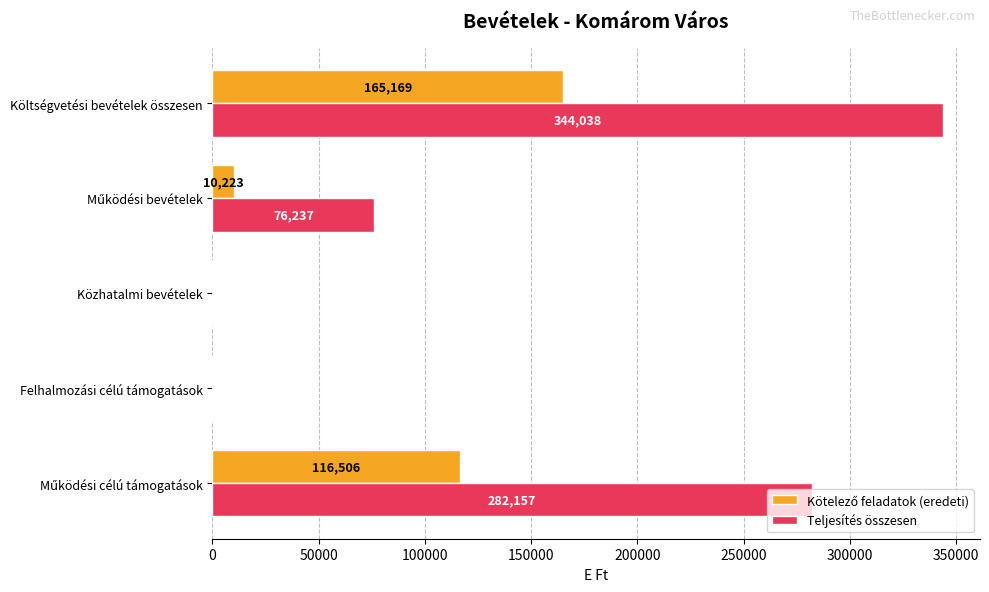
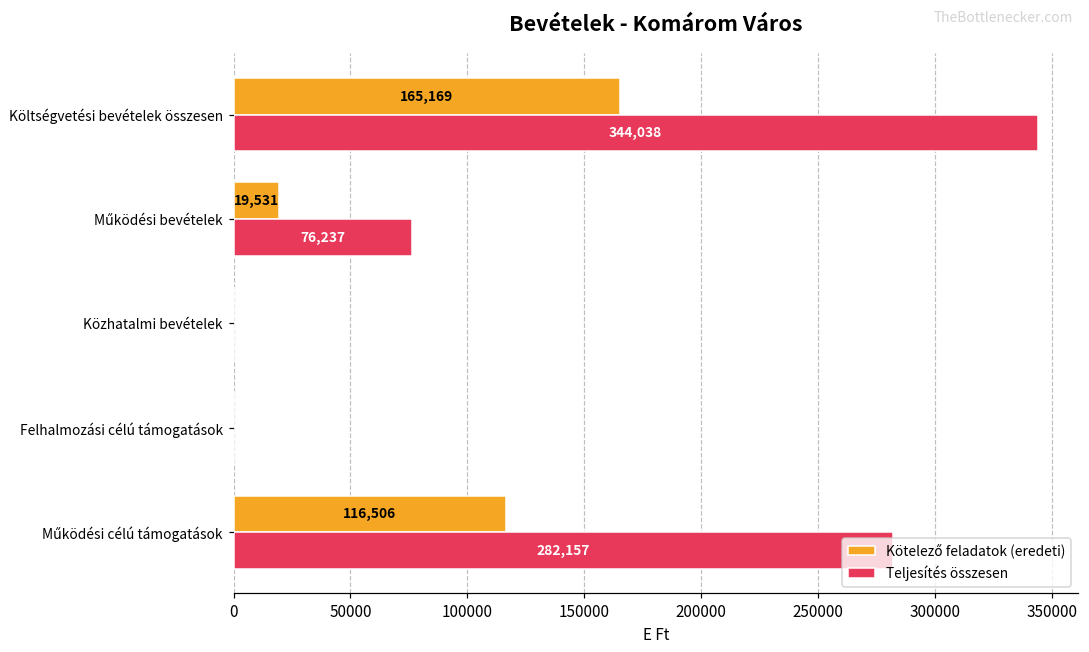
Kötelező feladatok (eredeti), Működési bevételek: 10,223 -> 19,531
